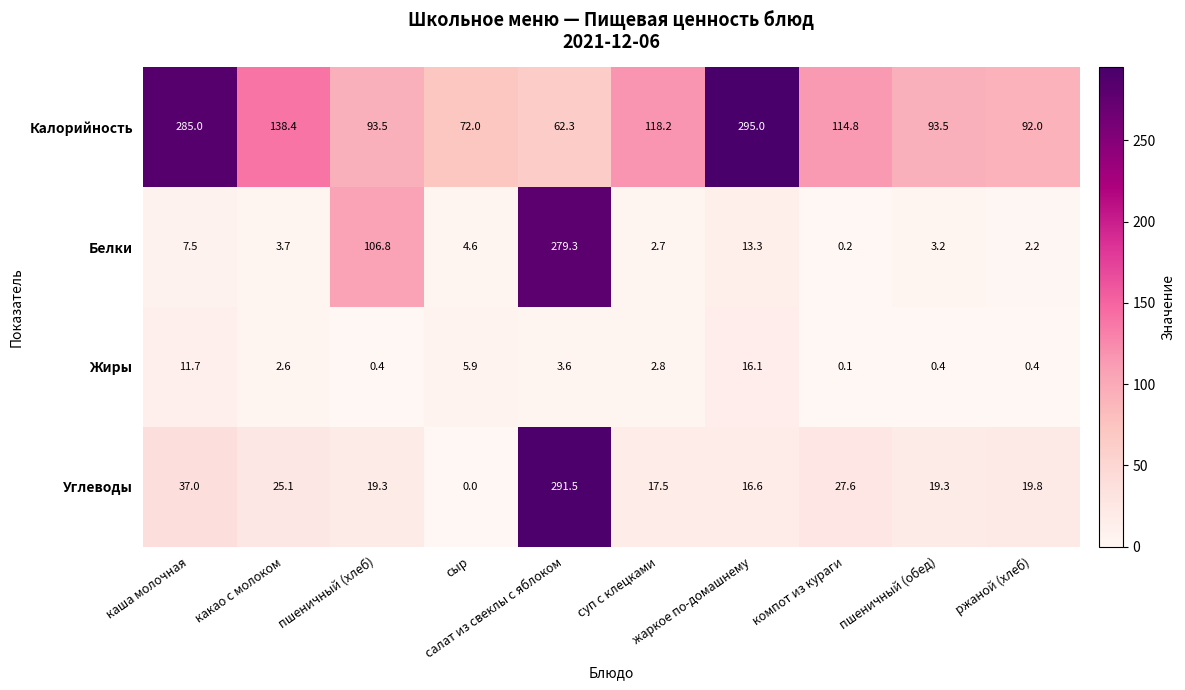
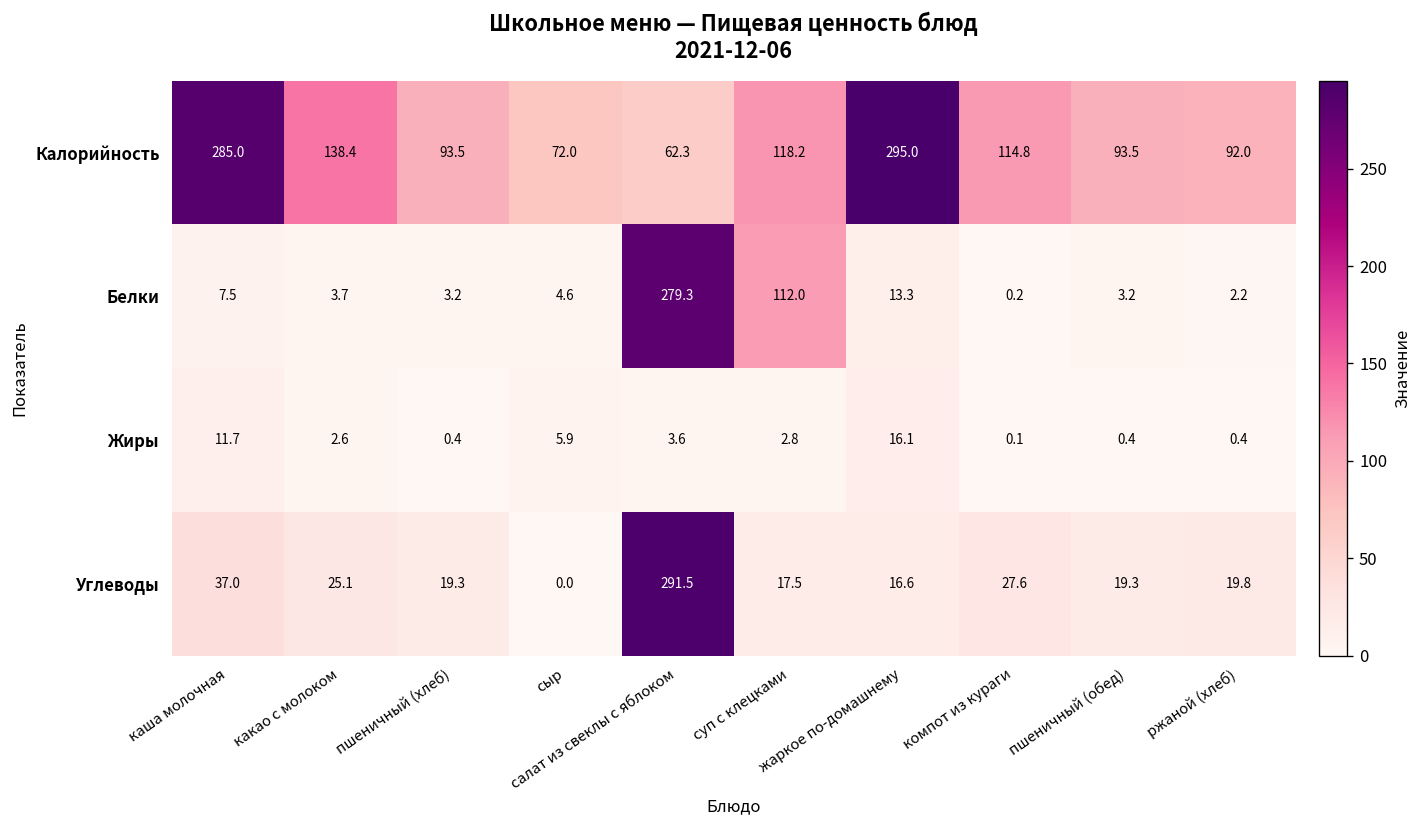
Белки, пшеничный (хлеб): 106.8 -> 3.2
Белки, суп с клецками: 2.7 -> 112.0
